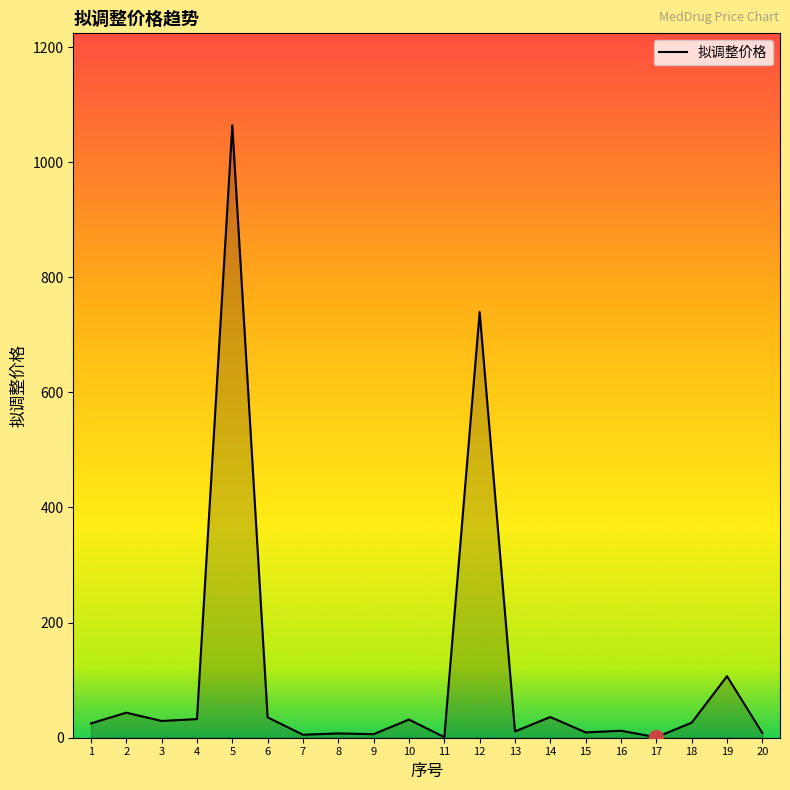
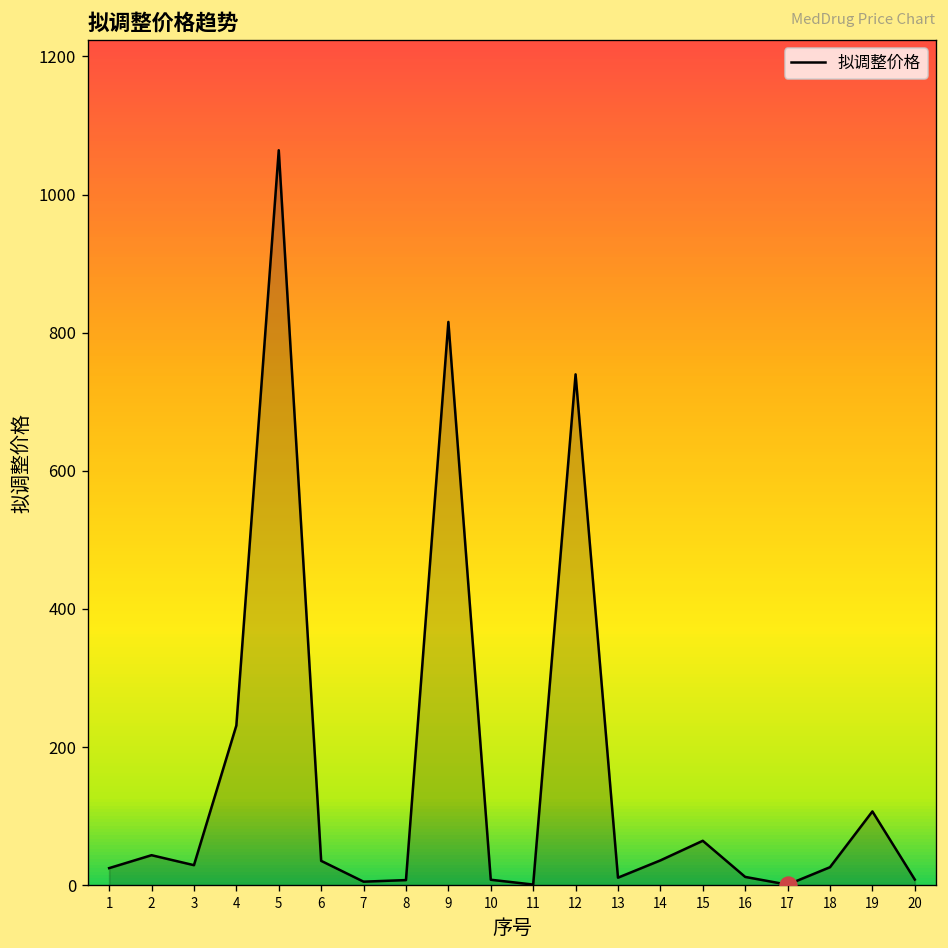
拟调整价格, 4: 30 -> 230
拟调整价格, 9: 10 -> 820
拟调整价格, 10: 30 -> 10
拟调整价格, 15: 10 -> 60
